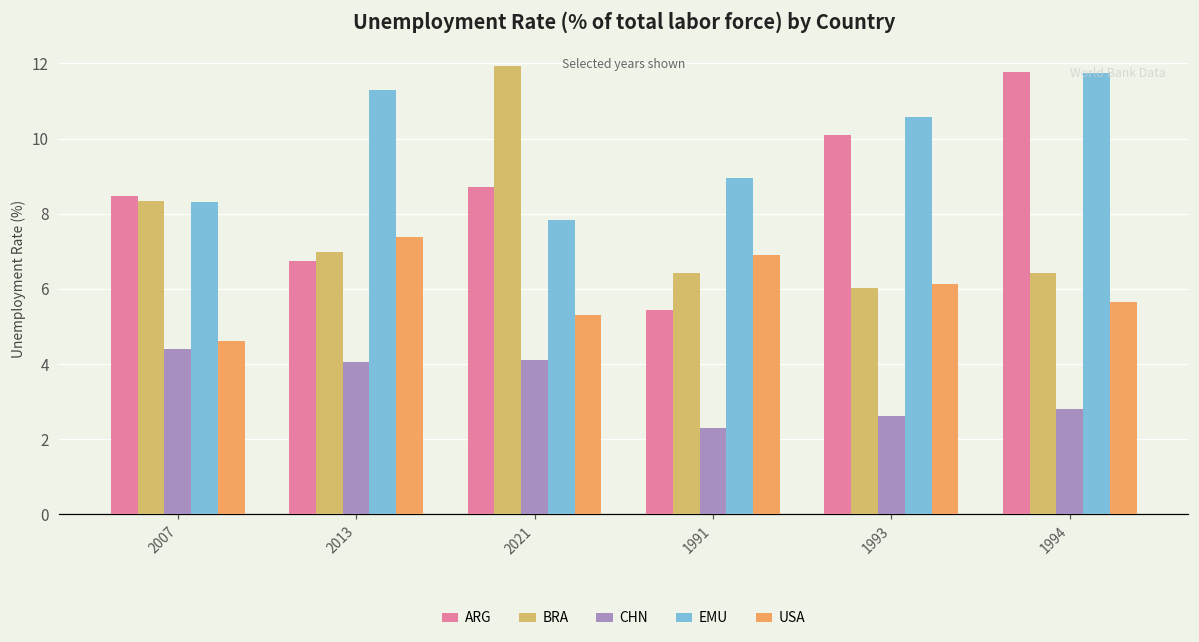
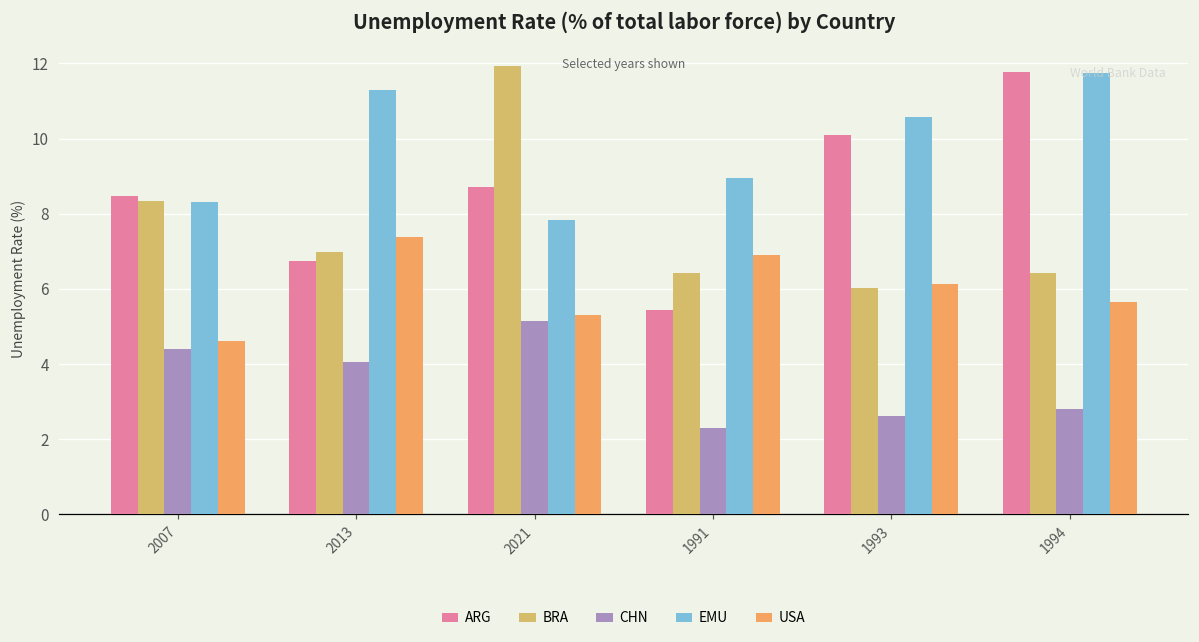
CHN, 2021: 4.1 -> 5.2
